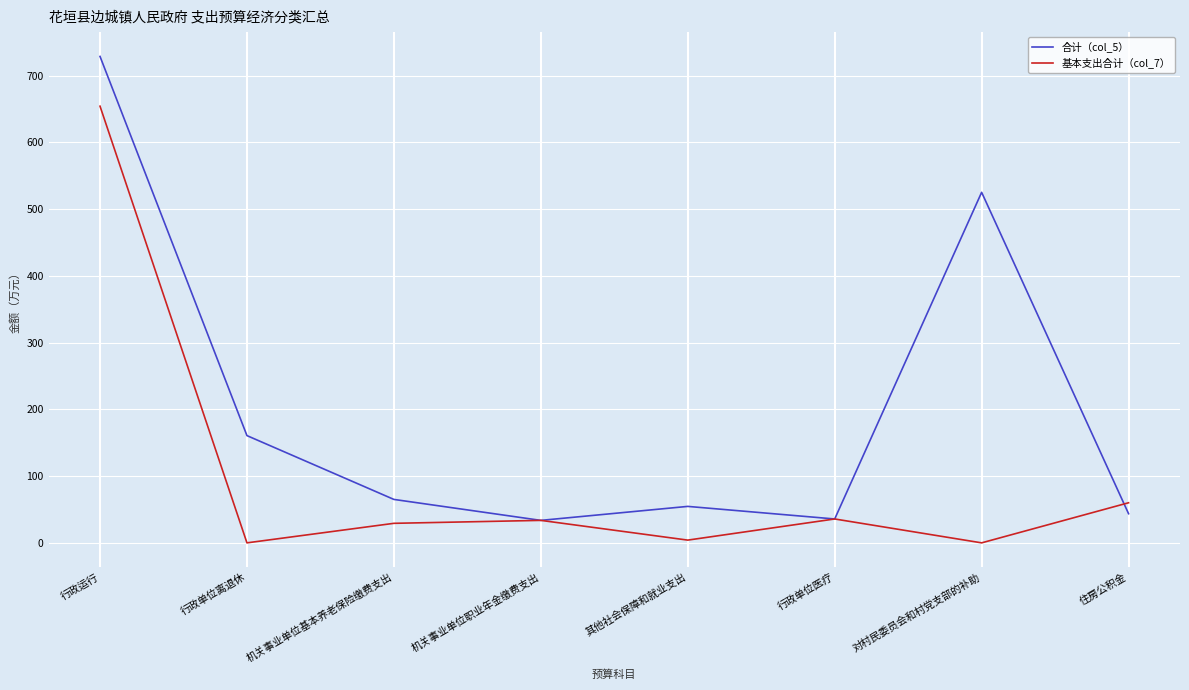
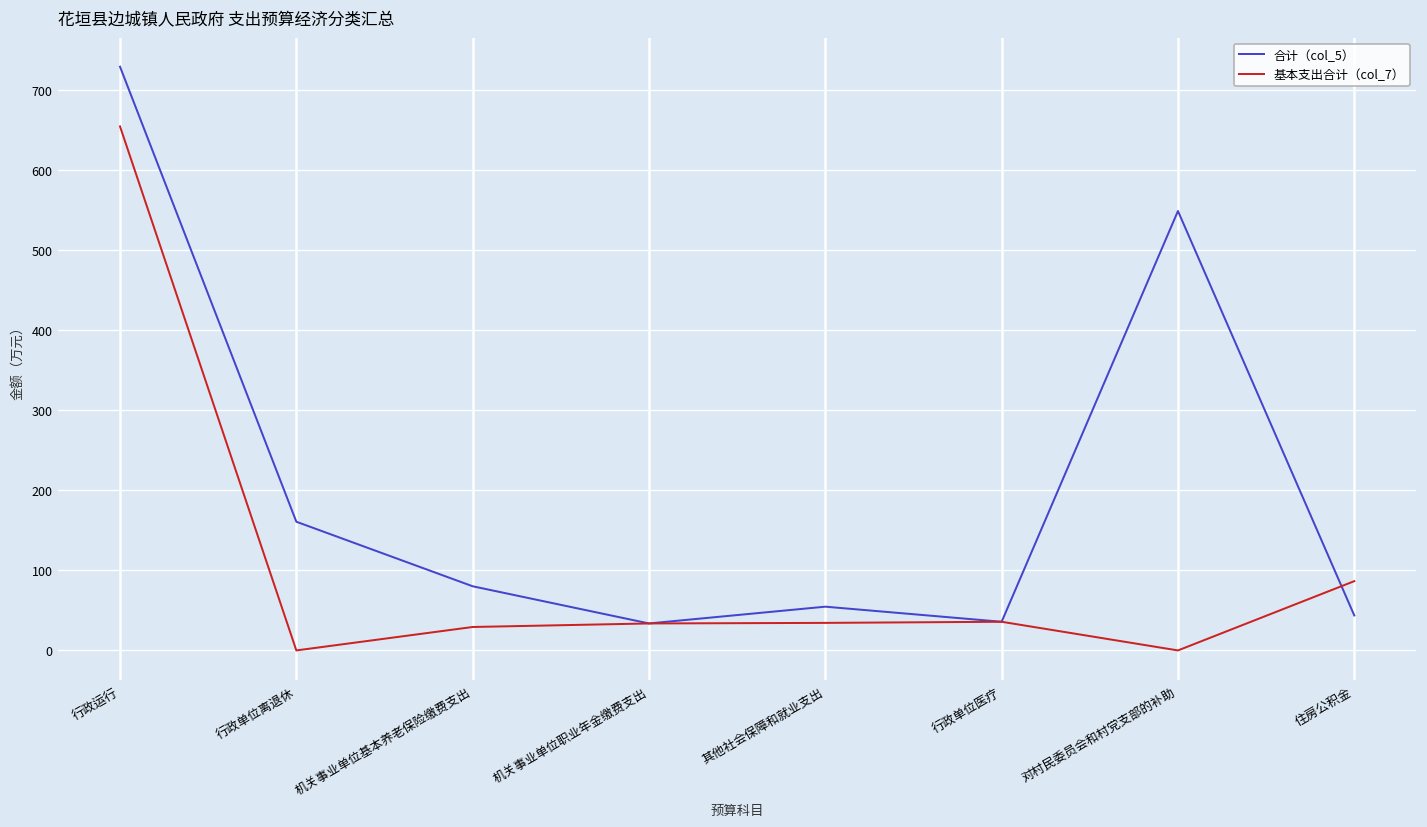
合计（col_5）, 机关事业单位基本养老保险缴费支出: 70 -> 80
基本支出合计（col_7）, 其他社会保障和就业支出: 0 -> 30
合计（col_5）, 对村民委员会和村党支部的补助: 530 -> 550
基本支出合计（col_7）, 住房公积金: 60 -> 90
